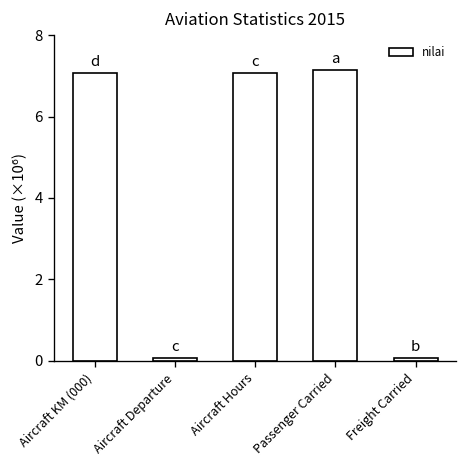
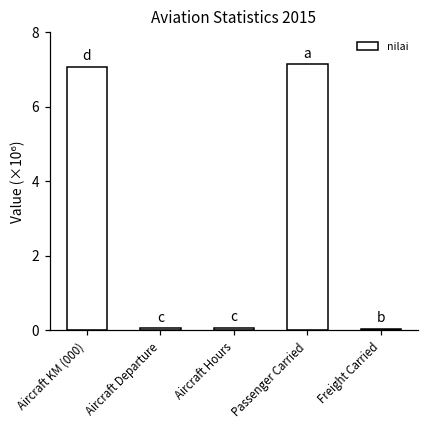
Aircraft Hours: 7.1 -> 0.1
